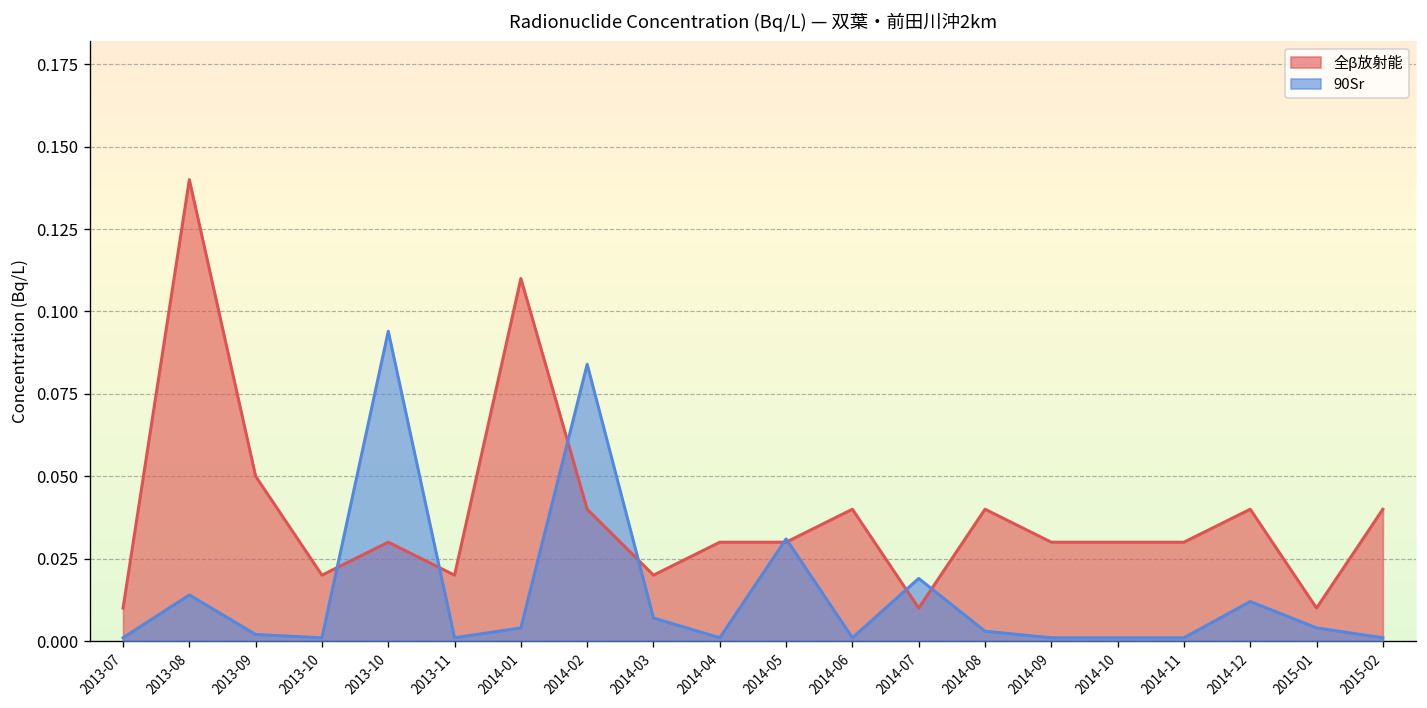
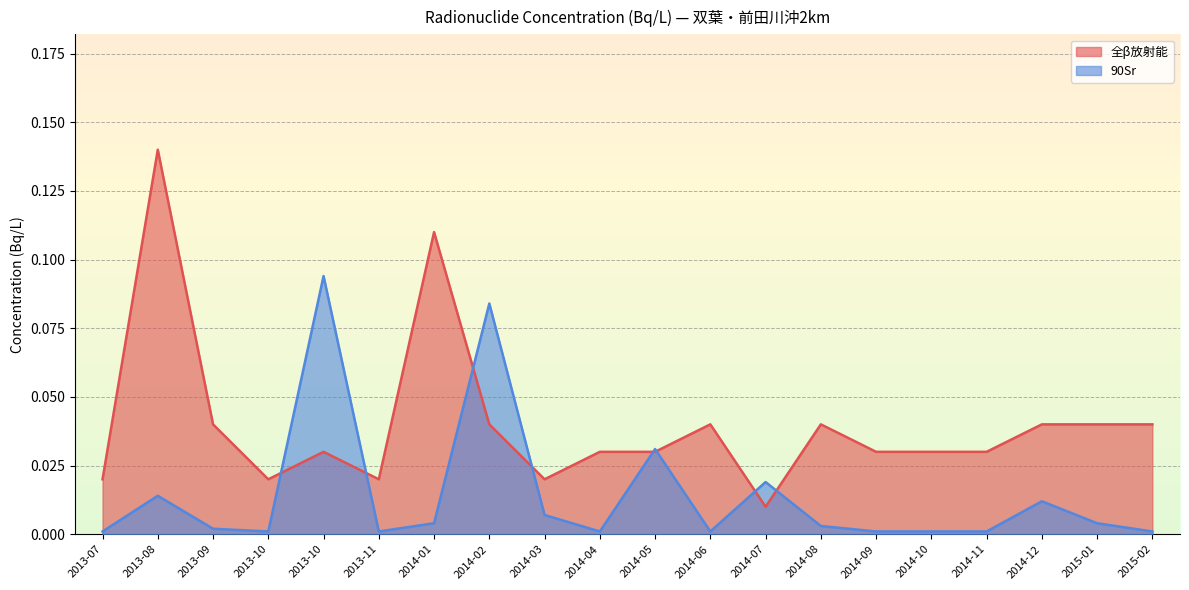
全β放射能, 2013-07: 0.01 -> 0.02
全β放射能, 2013-09: 0.05 -> 0.04
全β放射能, 2015-01: 0.01 -> 0.04
